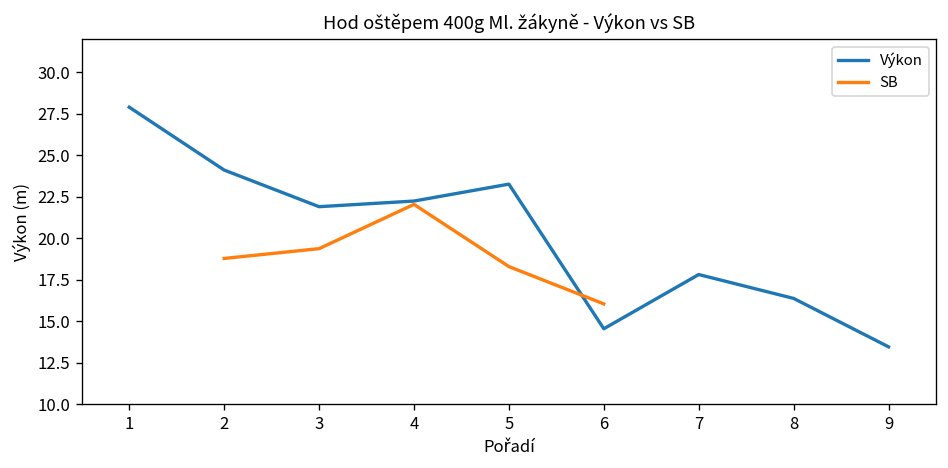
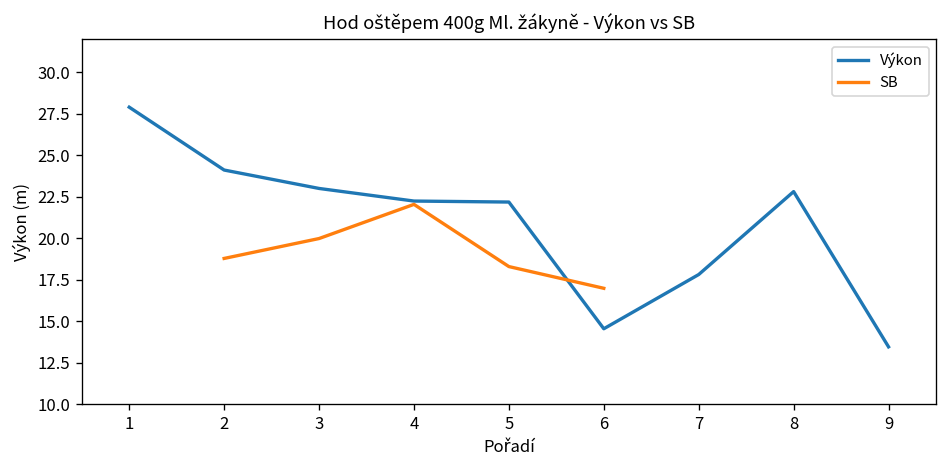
Výkon, 3: 21.9 -> 23.0
SB, 3: 19.4 -> 20.0
Výkon, 5: 23.3 -> 22.2
SB, 6: 16.0 -> 17.0
Výkon, 8: 16.4 -> 22.8
